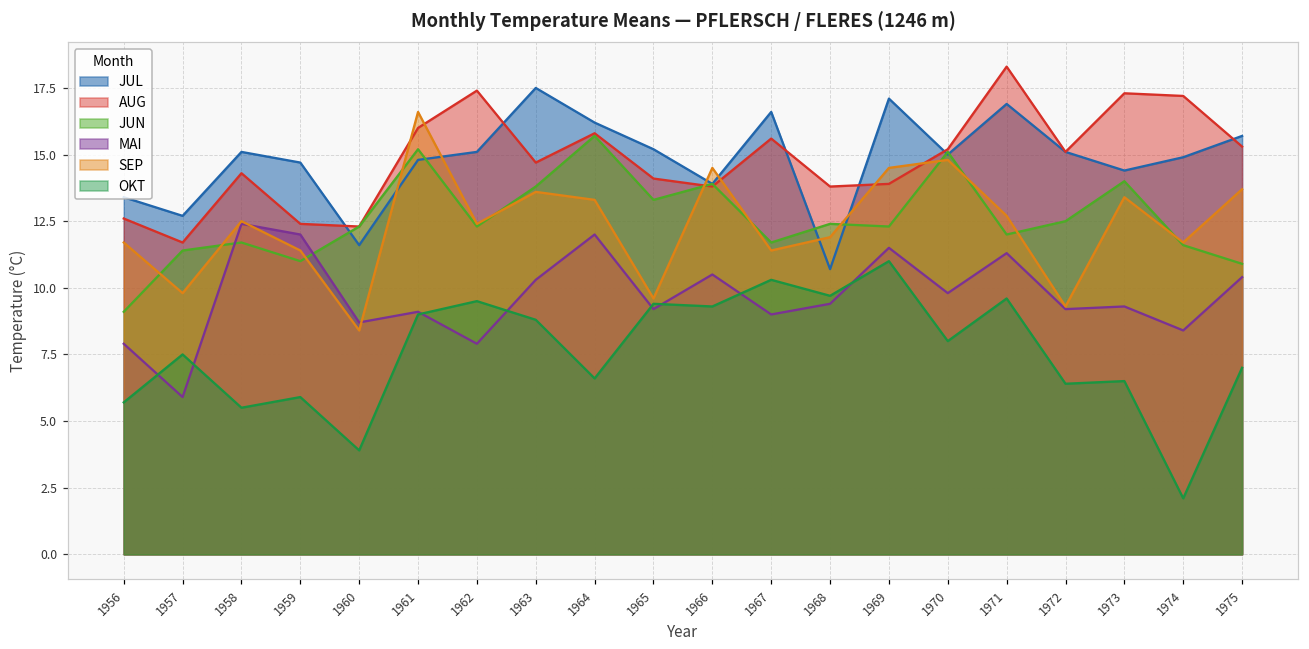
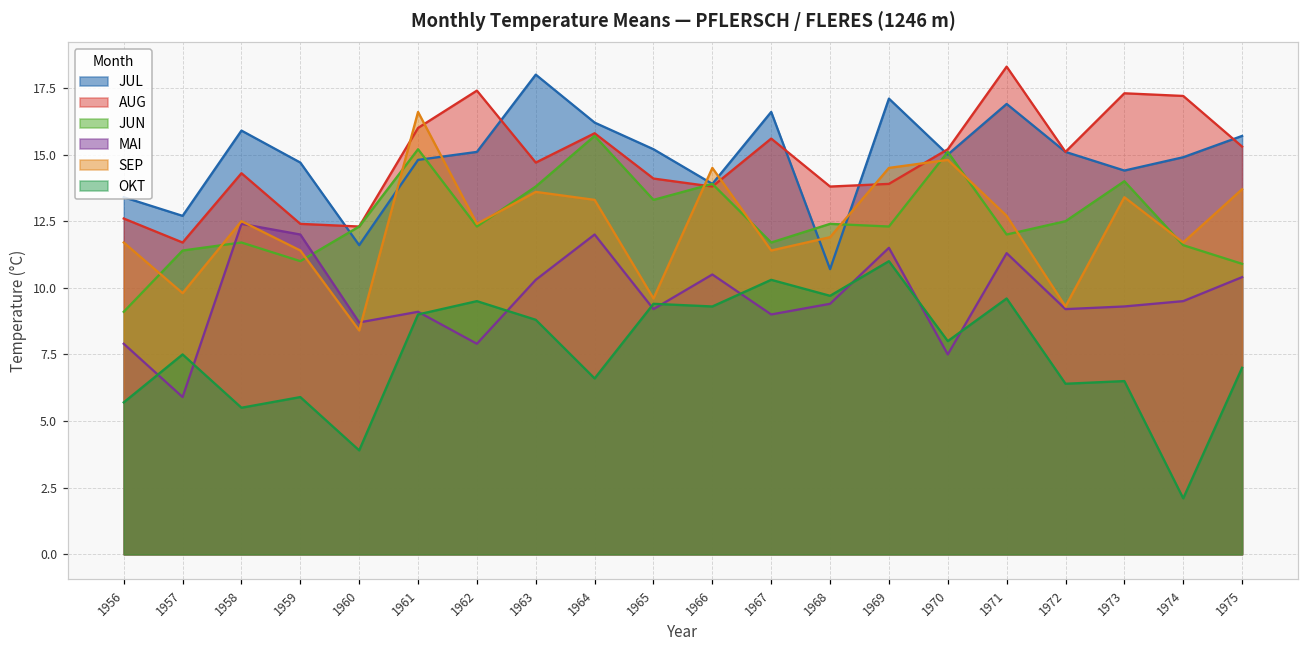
JUL, 1958: 15.1 -> 15.9
JUL, 1963: 17.5 -> 18.0
MAI, 1970: 9.8 -> 7.5
MAI, 1974: 8.4 -> 9.5
